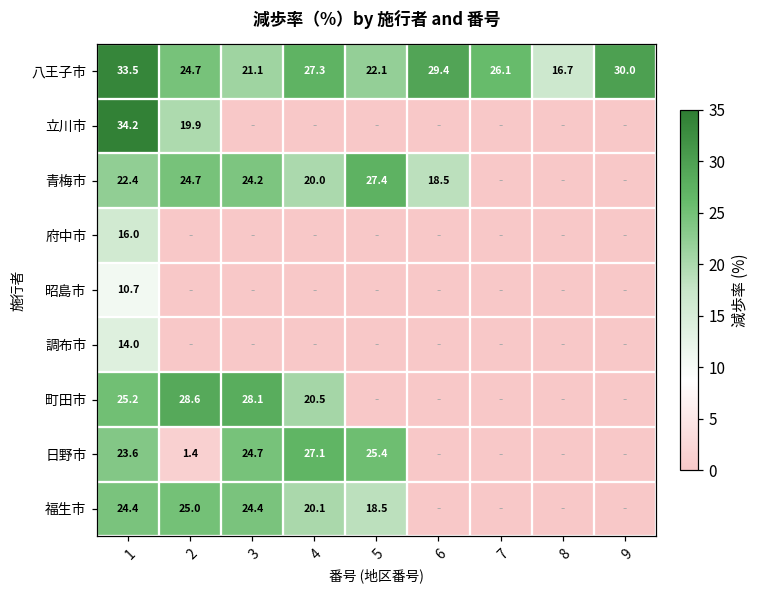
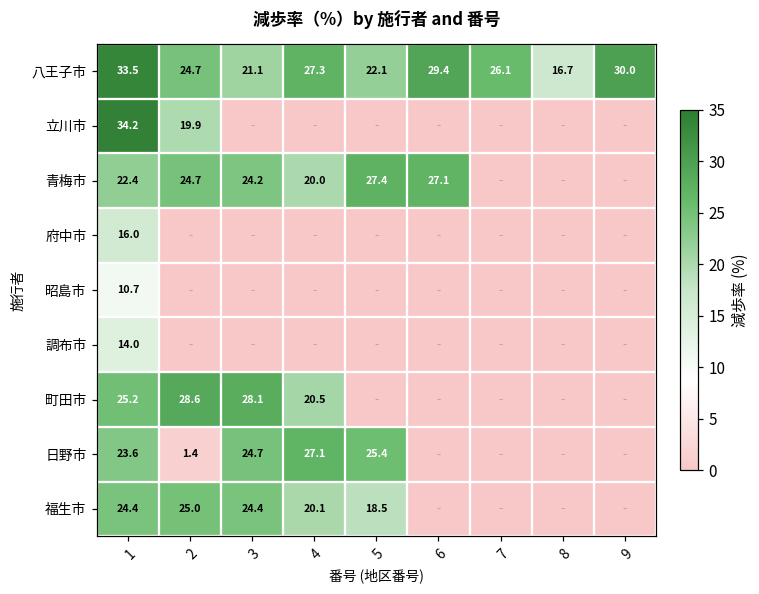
青梅市, 6: 18.5 -> 27.1
